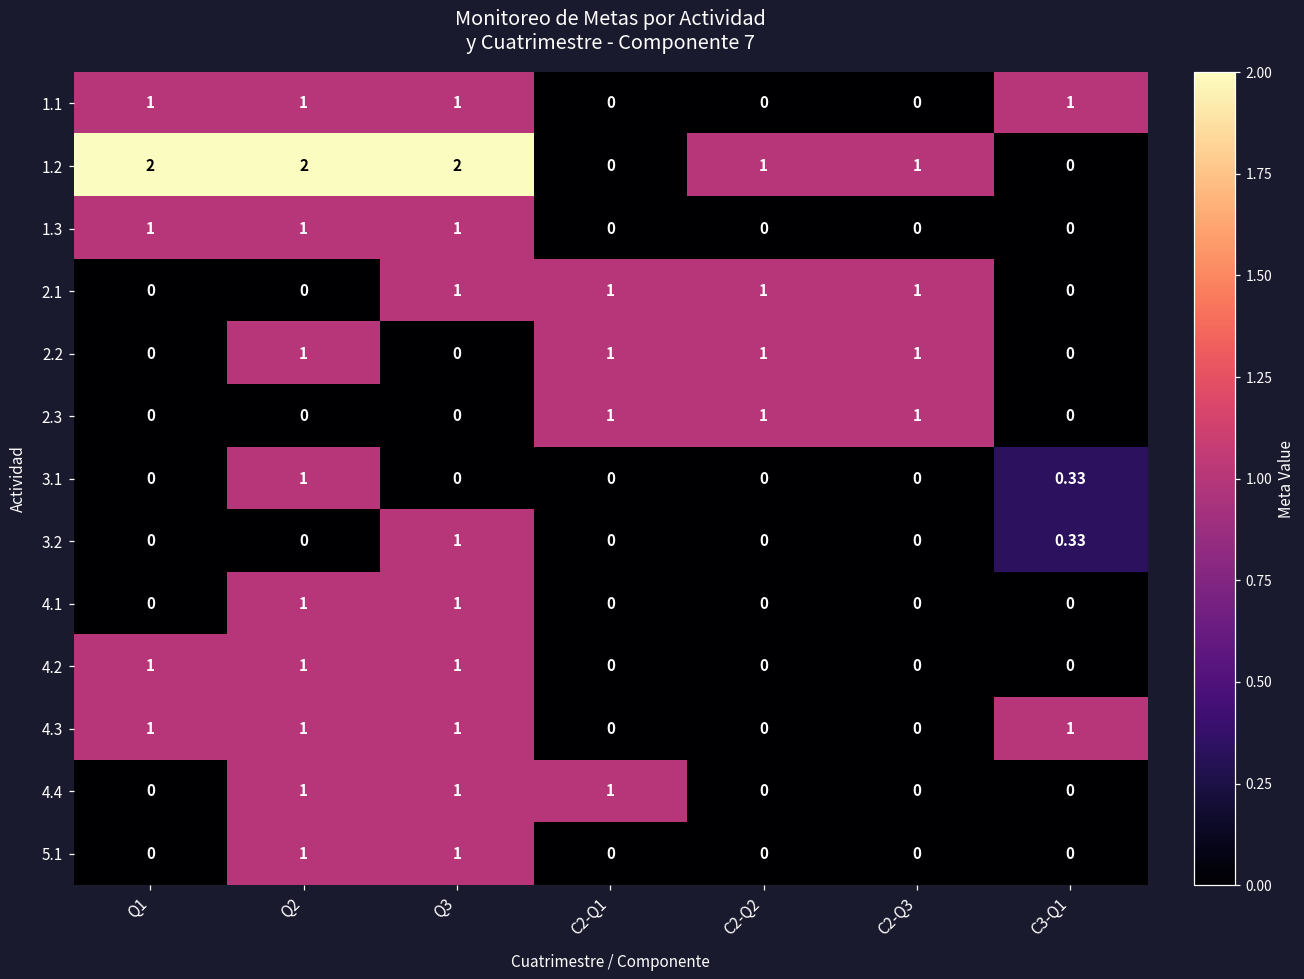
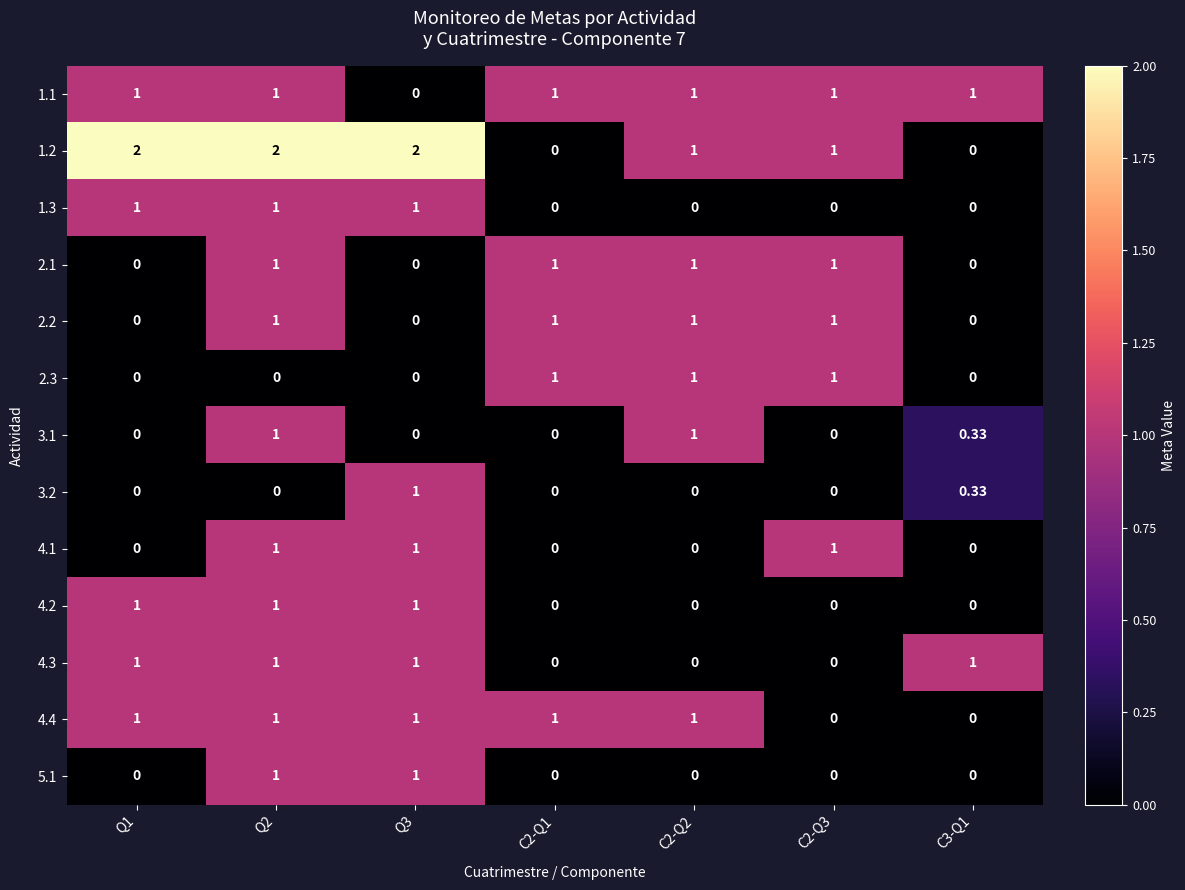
1.1, Q3: 1 -> 0
1.1, C2-Q1: 0 -> 1
1.1, C2-Q2: 0 -> 1
1.1, C2-Q3: 0 -> 1
2.1, Q2: 0 -> 1
2.1, Q3: 1 -> 0
3.1, C2-Q2: 0 -> 1
4.1, C2-Q3: 0 -> 1
4.4, Q1: 0 -> 1
4.4, C2-Q2: 0 -> 1
